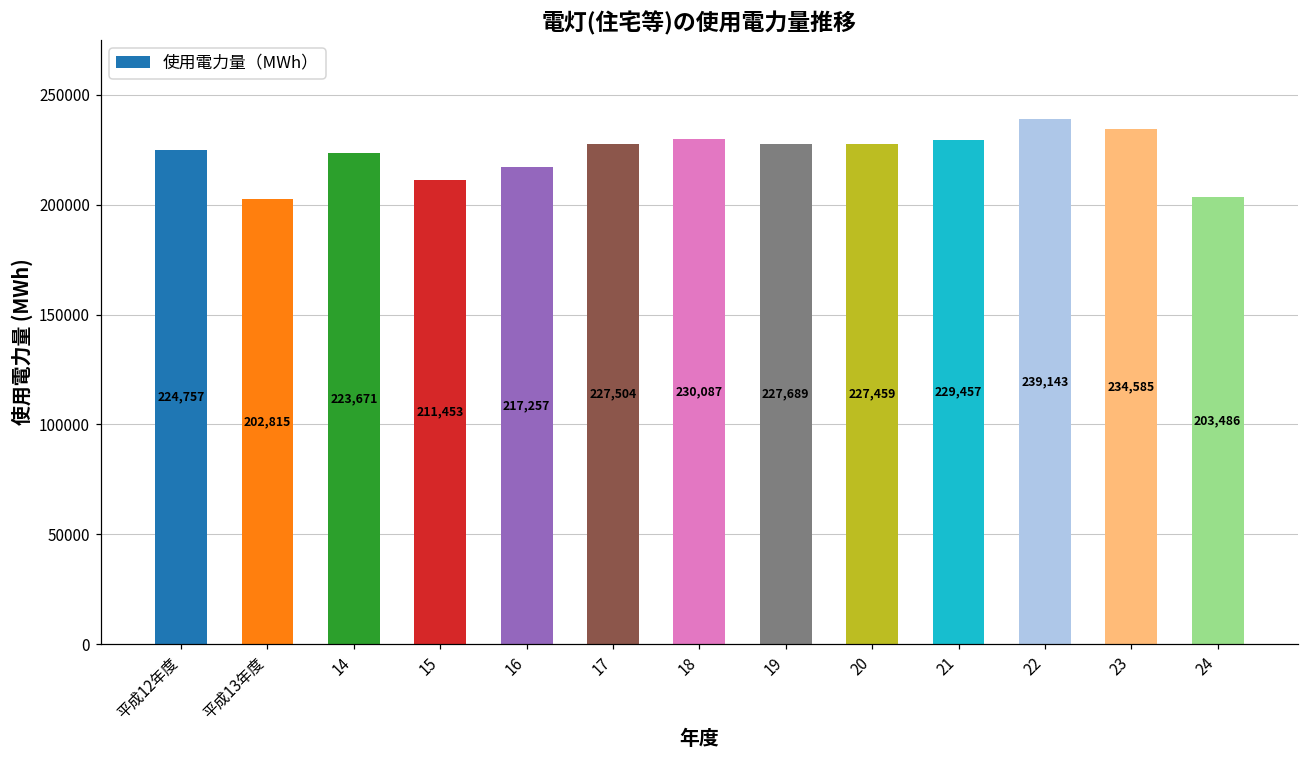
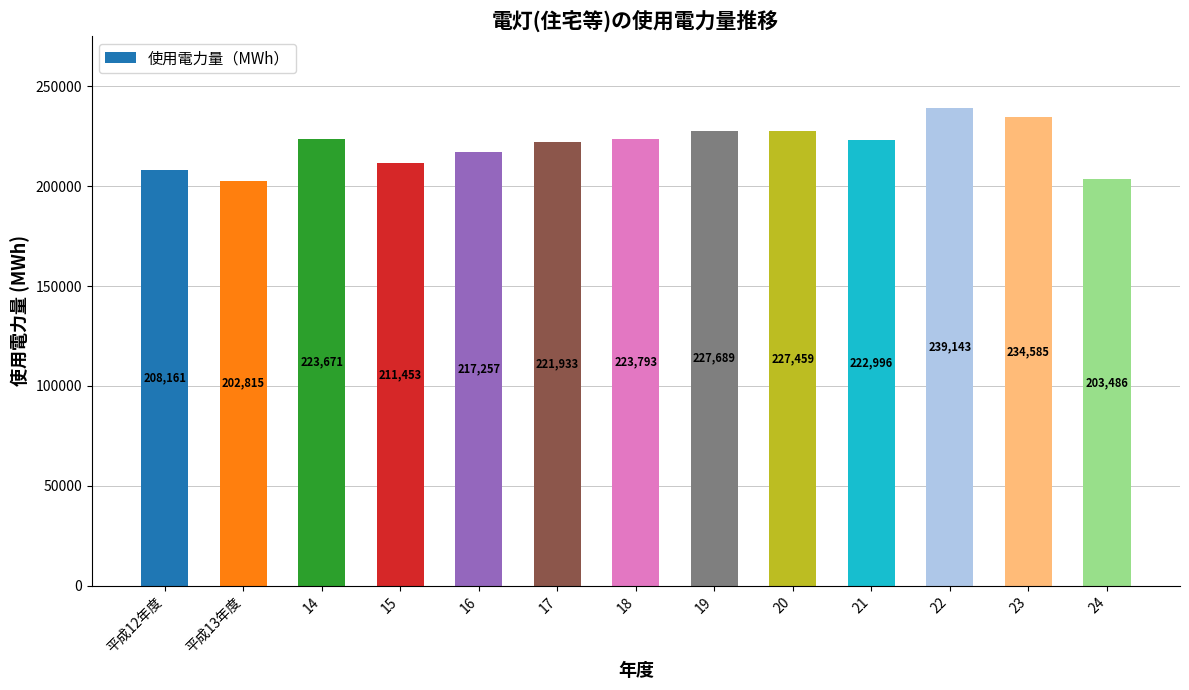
平成12年度: 224,757 -> 208,161
17: 227,504 -> 221,933
18: 230,087 -> 223,793
21: 229,457 -> 222,996
